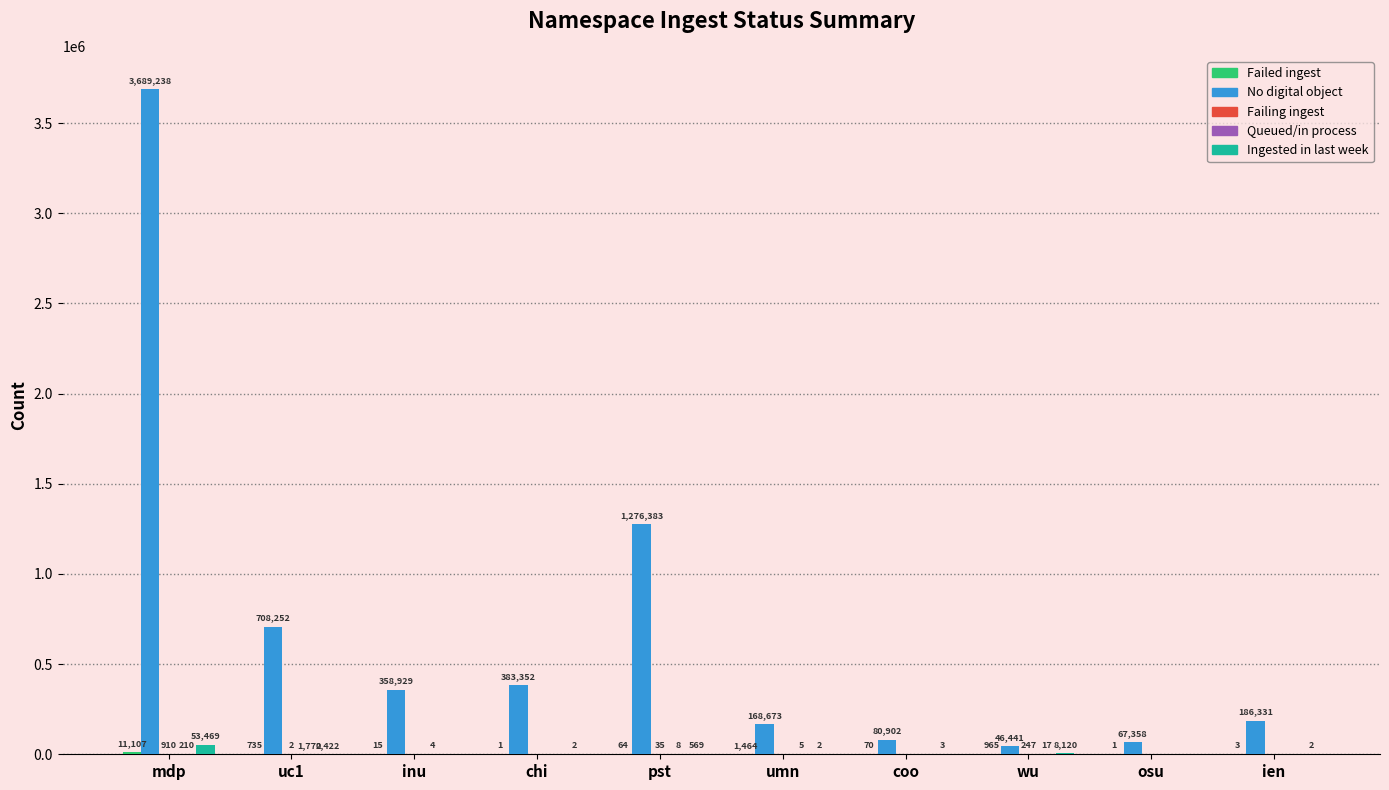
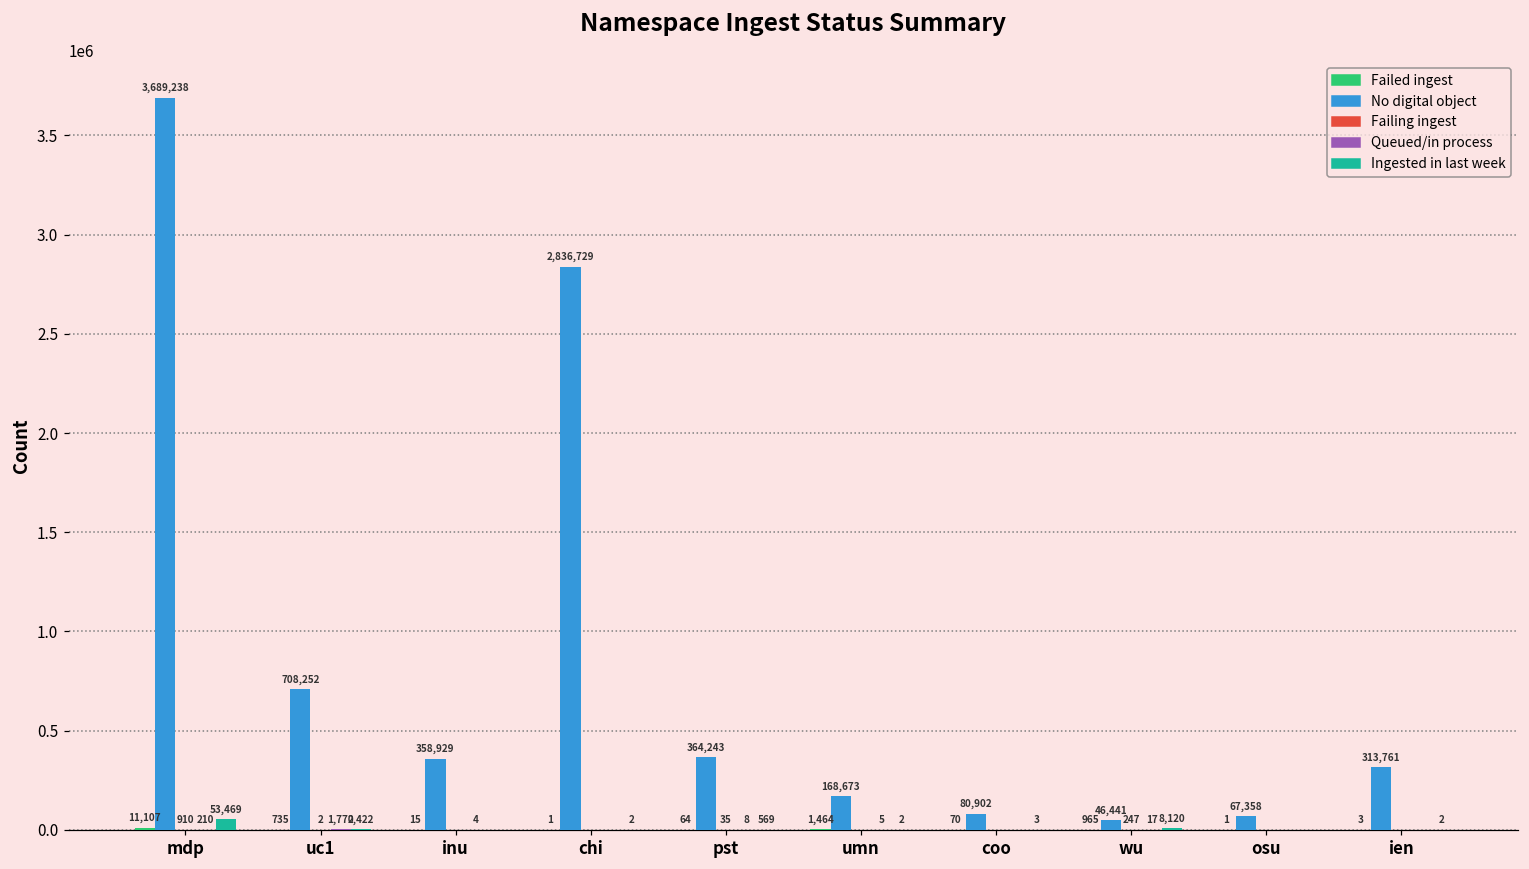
No digital object, chi: 383,352 -> 2,836,729
No digital object, pst: 1,276,383 -> 364,243
No digital object, ien: 186,331 -> 313,761
